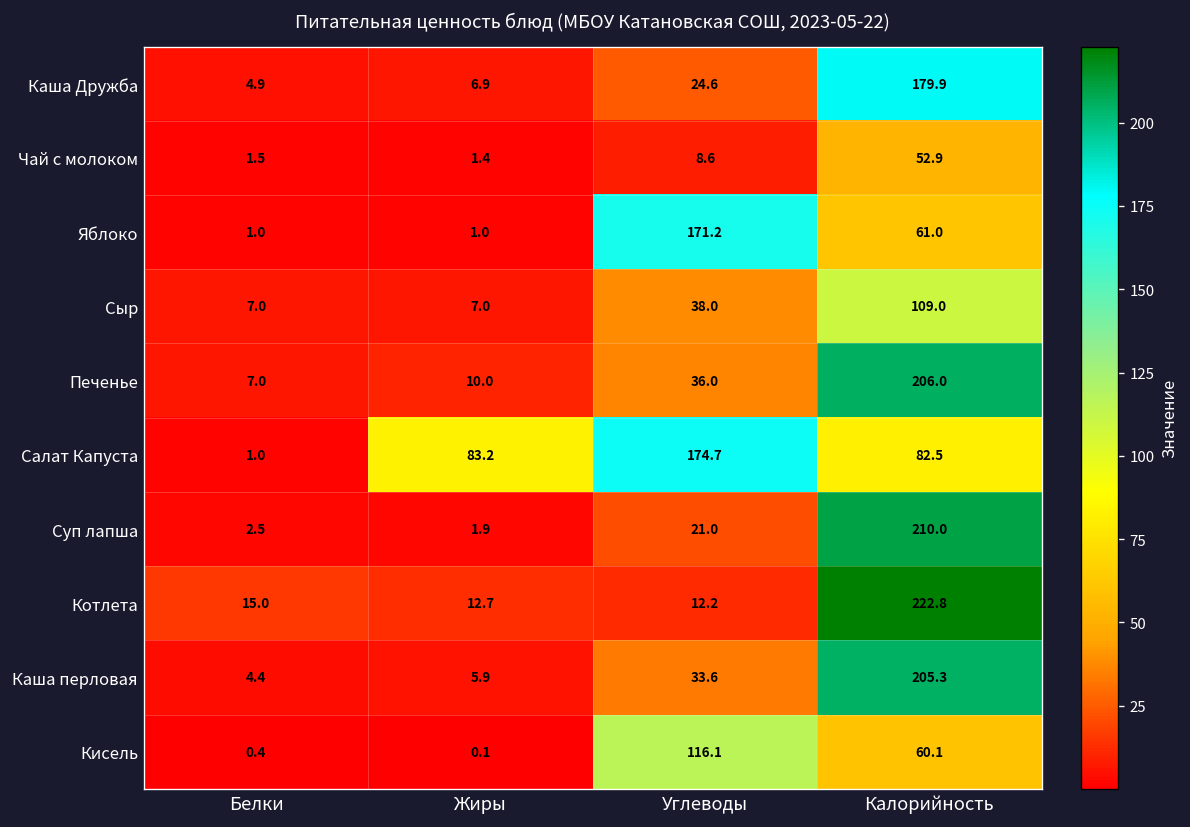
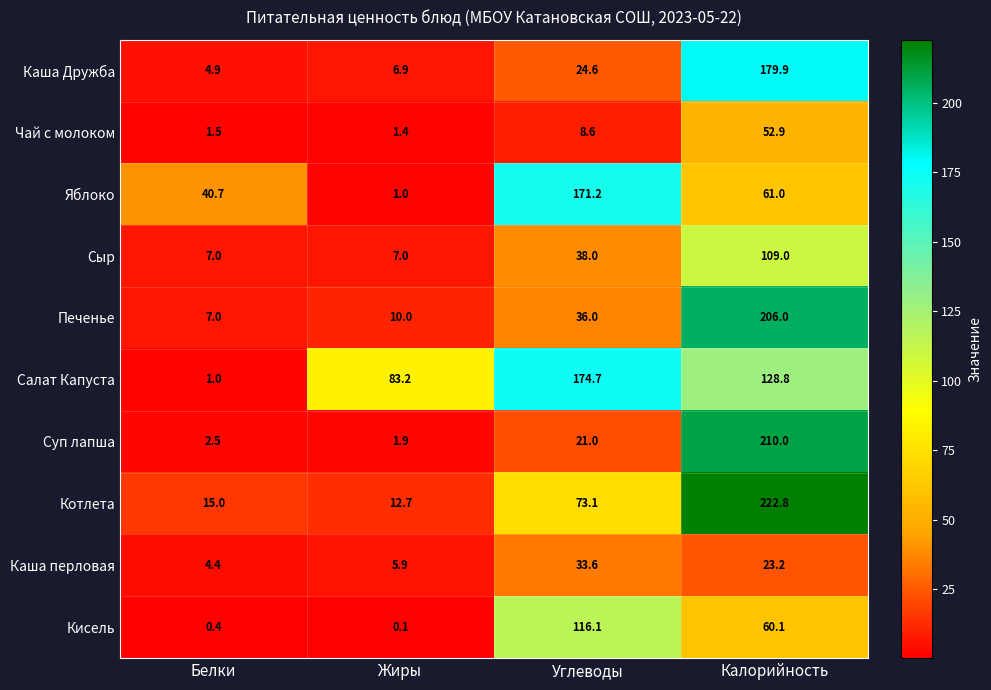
Яблоко, Белки: 1.0 -> 40.7
Салат Капуста, Калорийность: 82.5 -> 128.8
Котлета, Углеводы: 12.2 -> 73.1
Каша перловая, Калорийность: 205.3 -> 23.2
